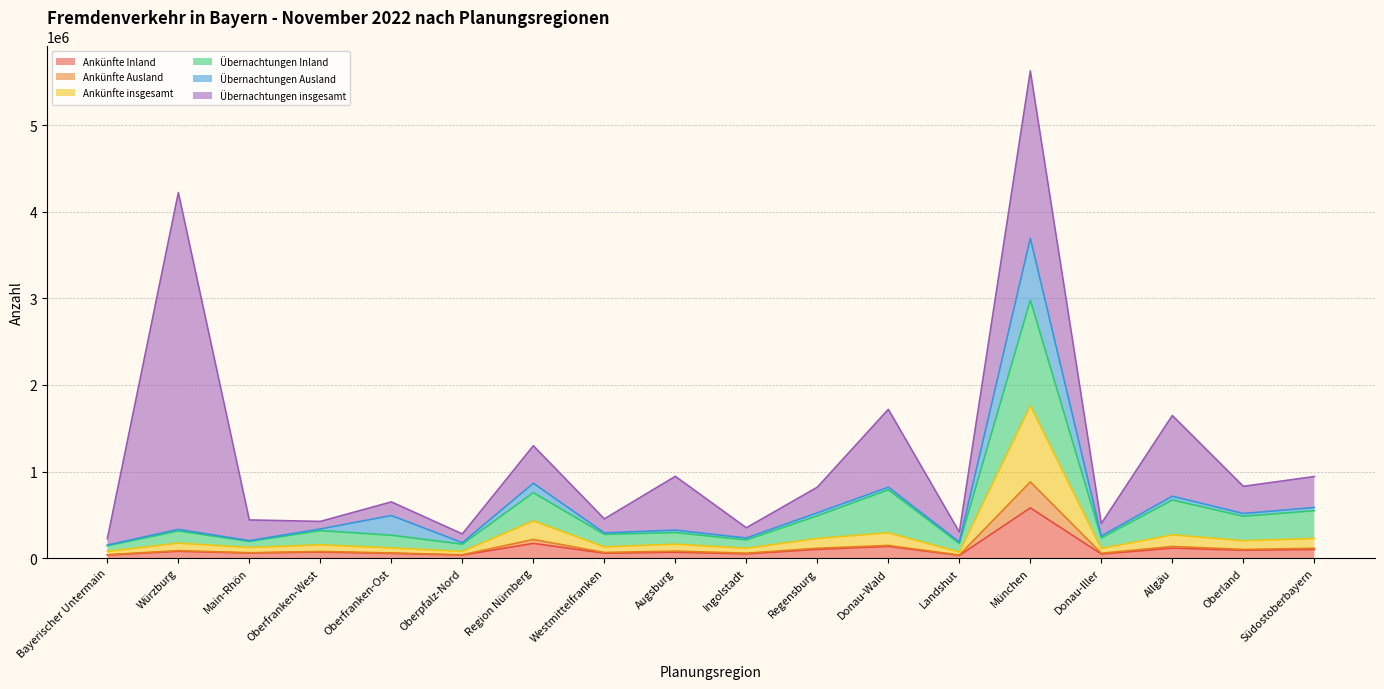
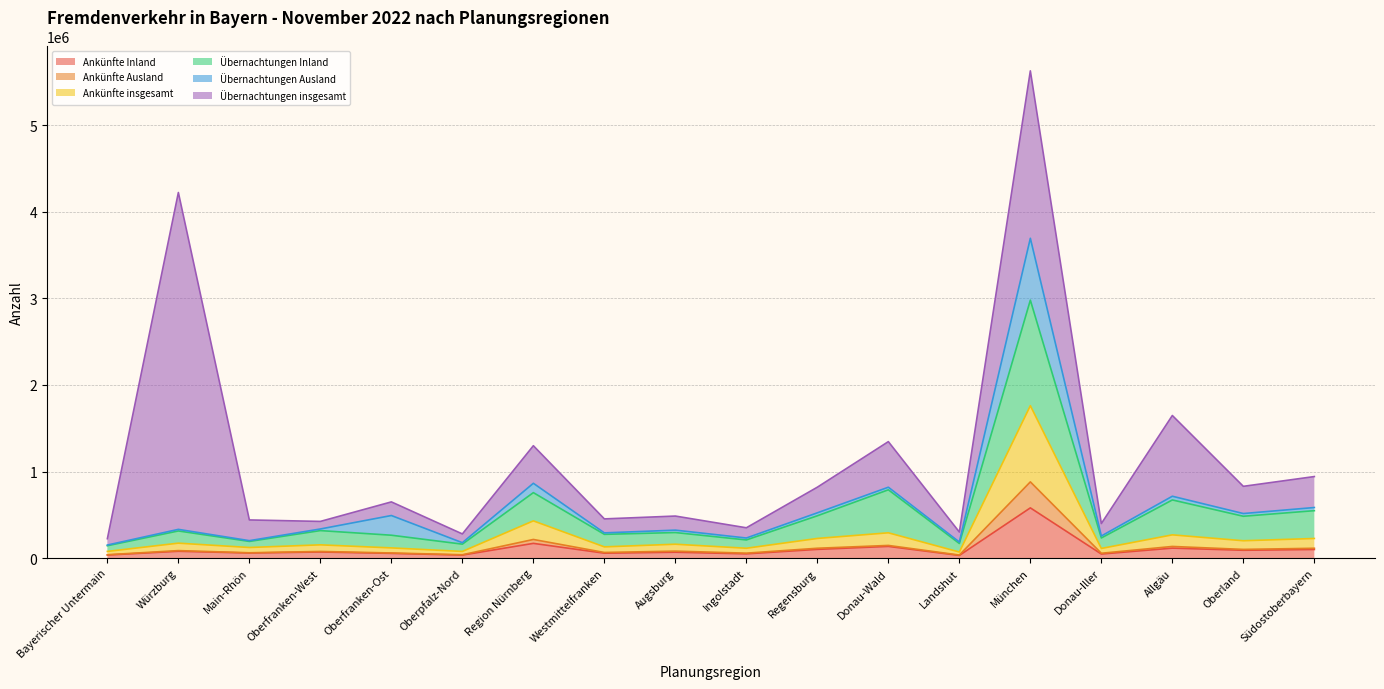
Übernachtungen insgesamt, Augsburg: 600000 -> 200000
Übernachtungen insgesamt, Donau-Wald: 900000 -> 500000
